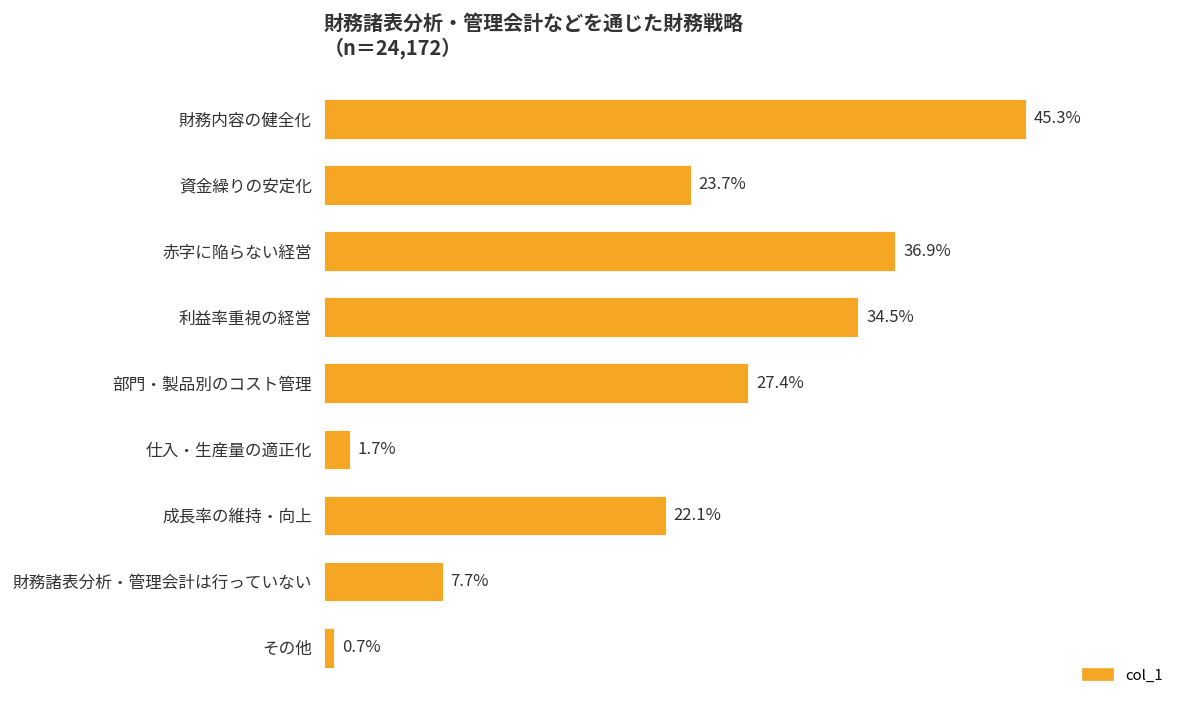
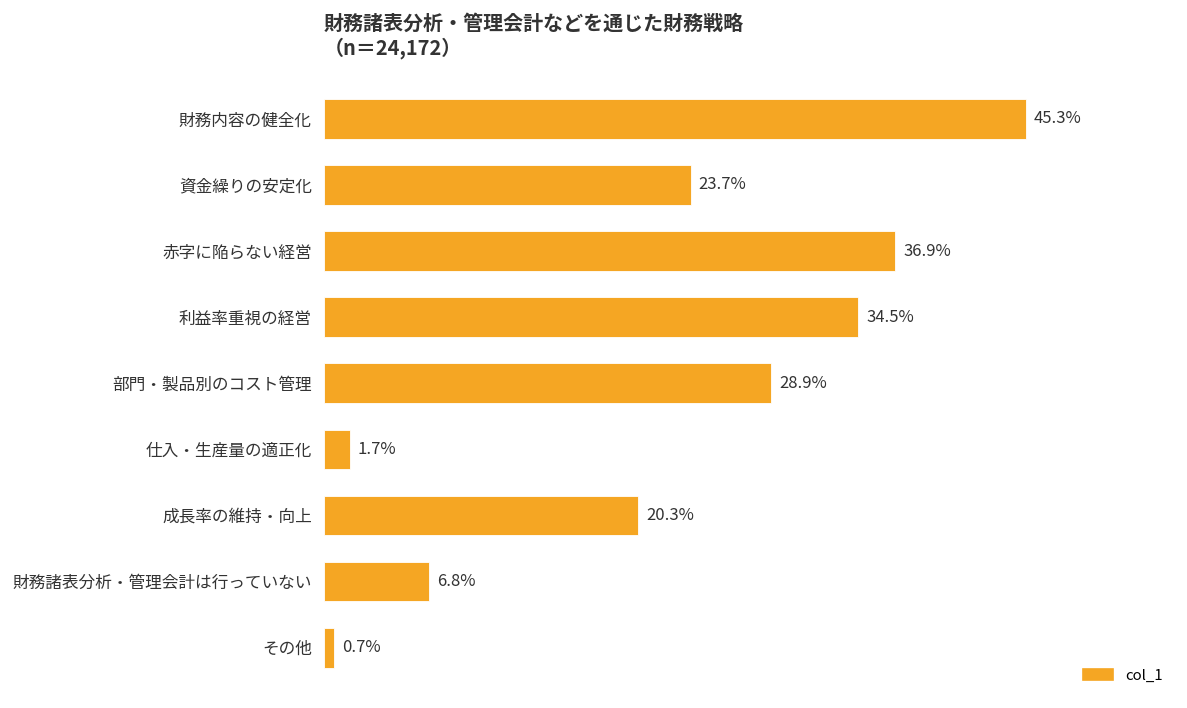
部門・製品別のコスト管理: 27.4% -> 28.9%
成長率の維持・向上: 22.1% -> 20.3%
財務諸表分析・管理会計は行っていない: 7.7% -> 6.8%
